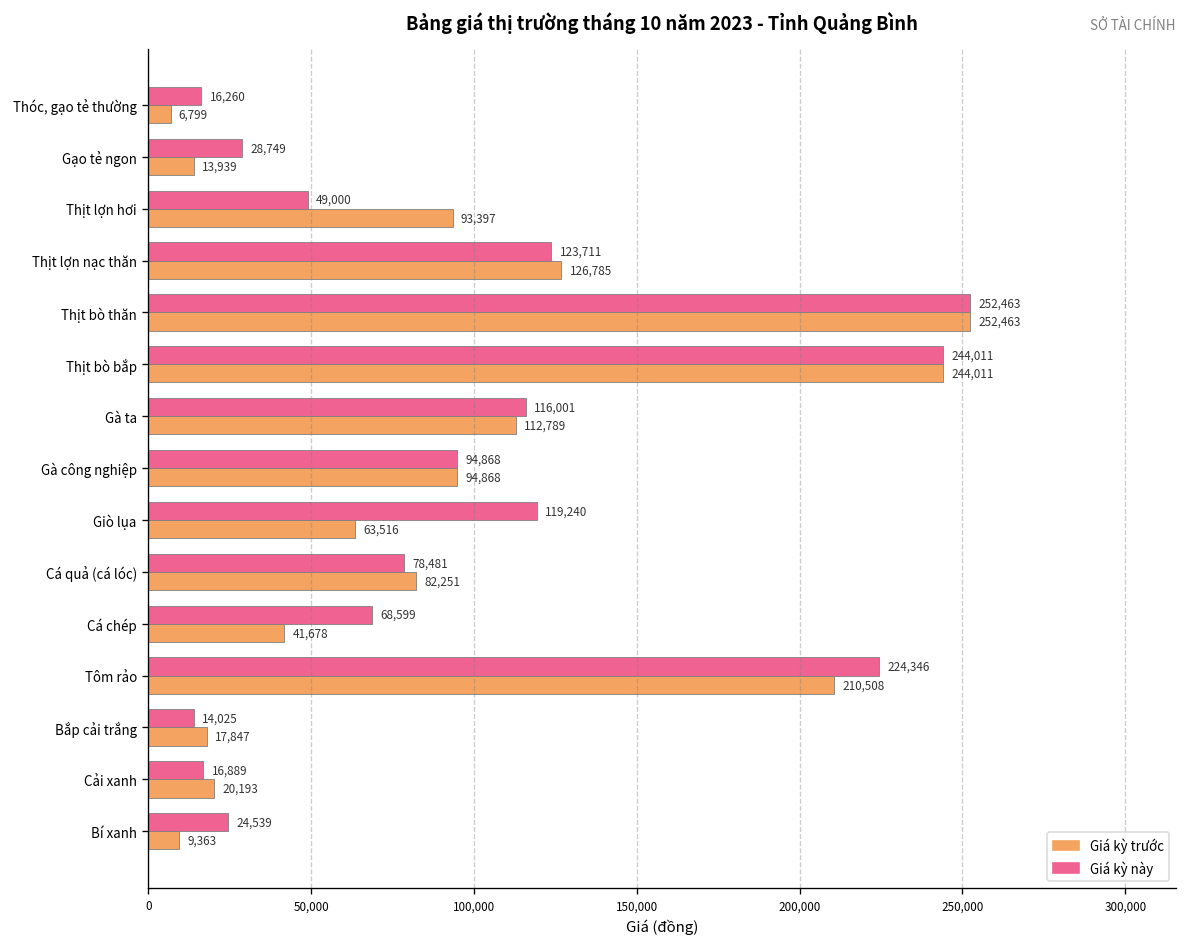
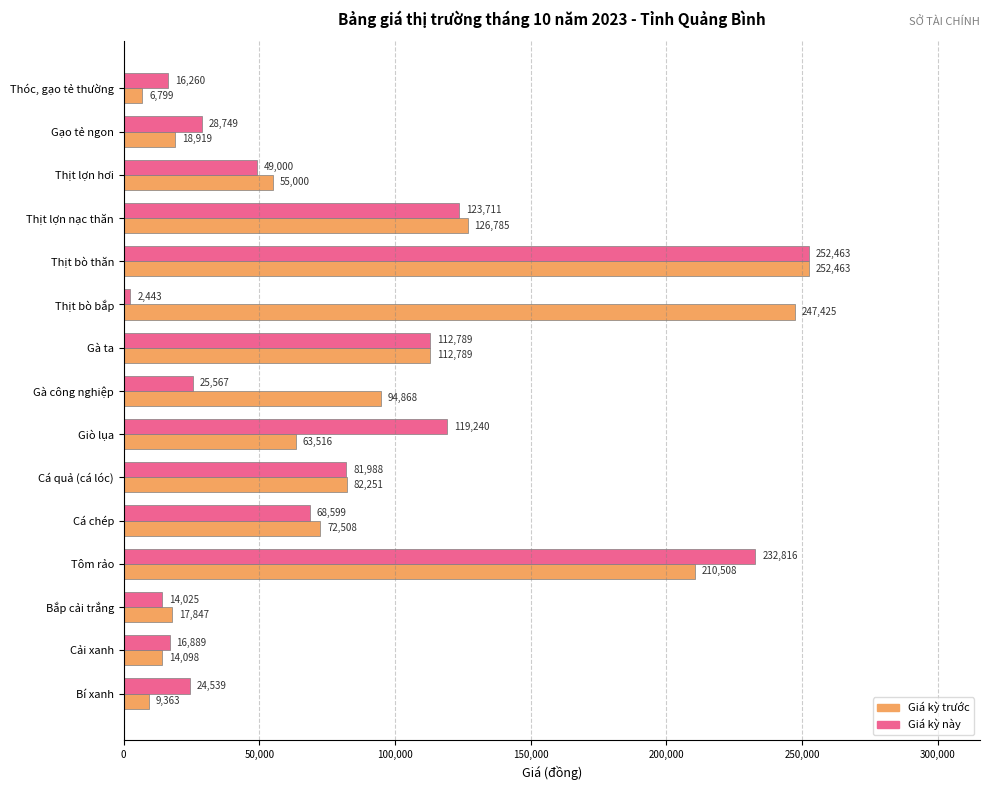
Giá kỳ trước, Gạo tẻ ngon: 13,939 -> 18,919
Giá kỳ trước, Thịt lợn hơi: 93,397 -> 55,000
Giá kỳ này, Thịt bò bắp: 244,011 -> 2,443
Giá kỳ trước, Thịt bò bắp: 244,011 -> 247,425
Giá kỳ này, Gà ta: 116,001 -> 112,789
Giá kỳ này, Gà công nghiệp: 94,868 -> 25,567
Giá kỳ này, Cá quả (cá lóc): 78,481 -> 81,988
Giá kỳ trước, Cá chép: 41,678 -> 72,508
Giá kỳ này, Tôm rảo: 224,346 -> 232,816
Giá kỳ trước, Cải xanh: 20,193 -> 14,098
